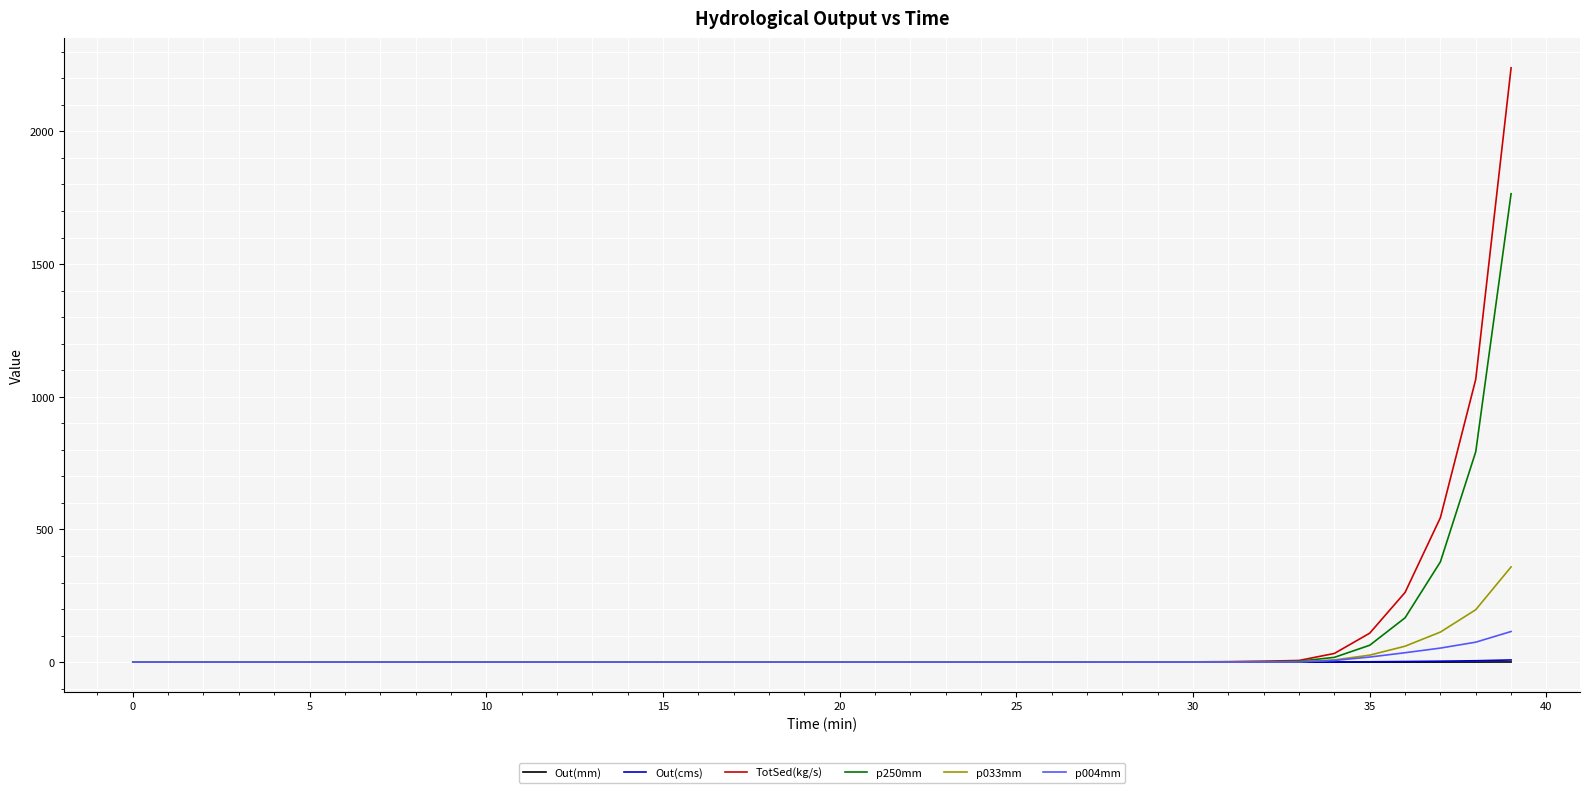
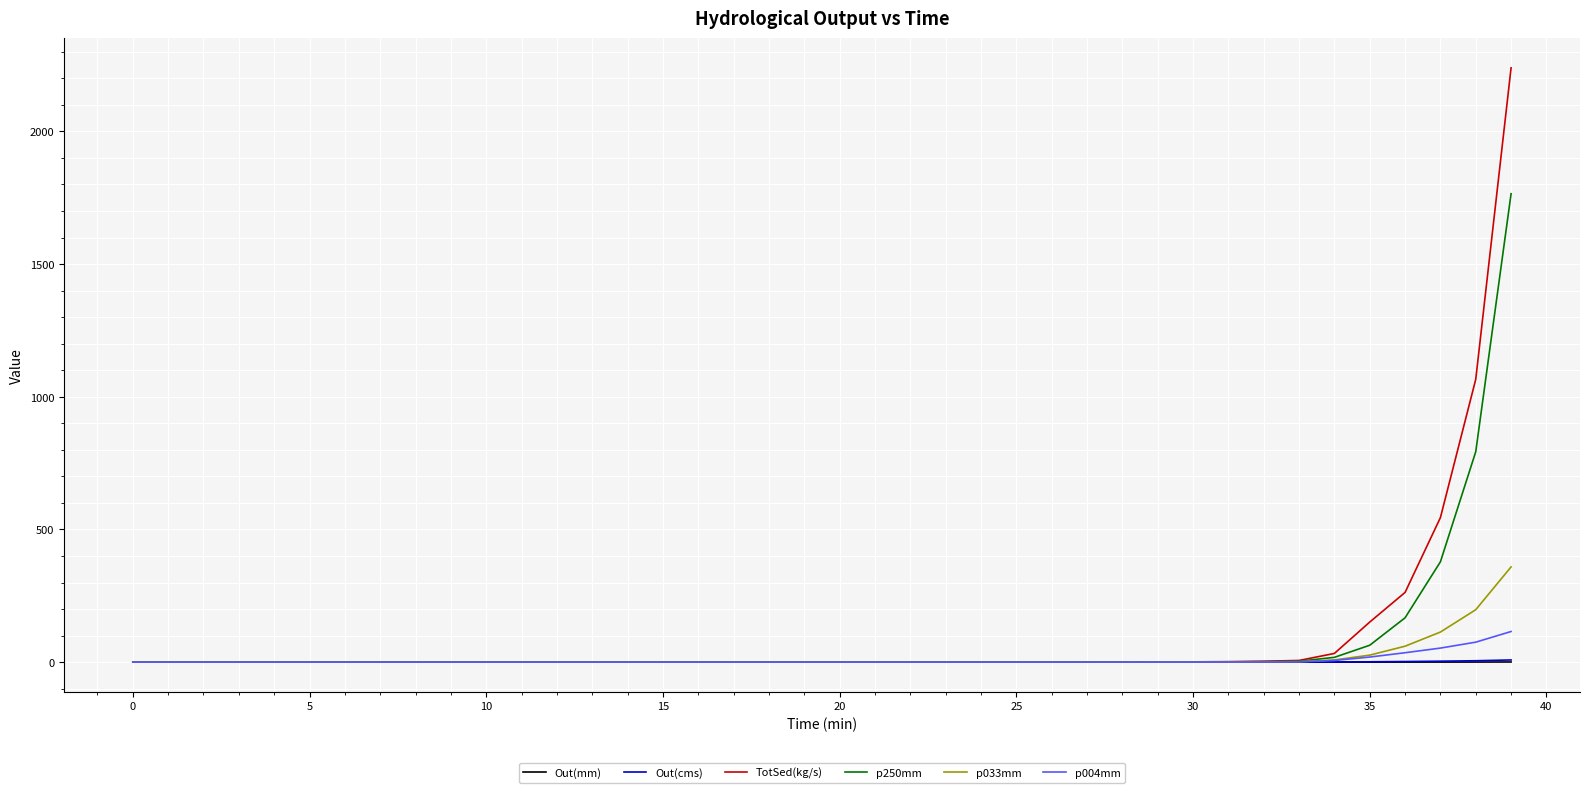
TotSed(kg/s), 35: 110 -> 150
